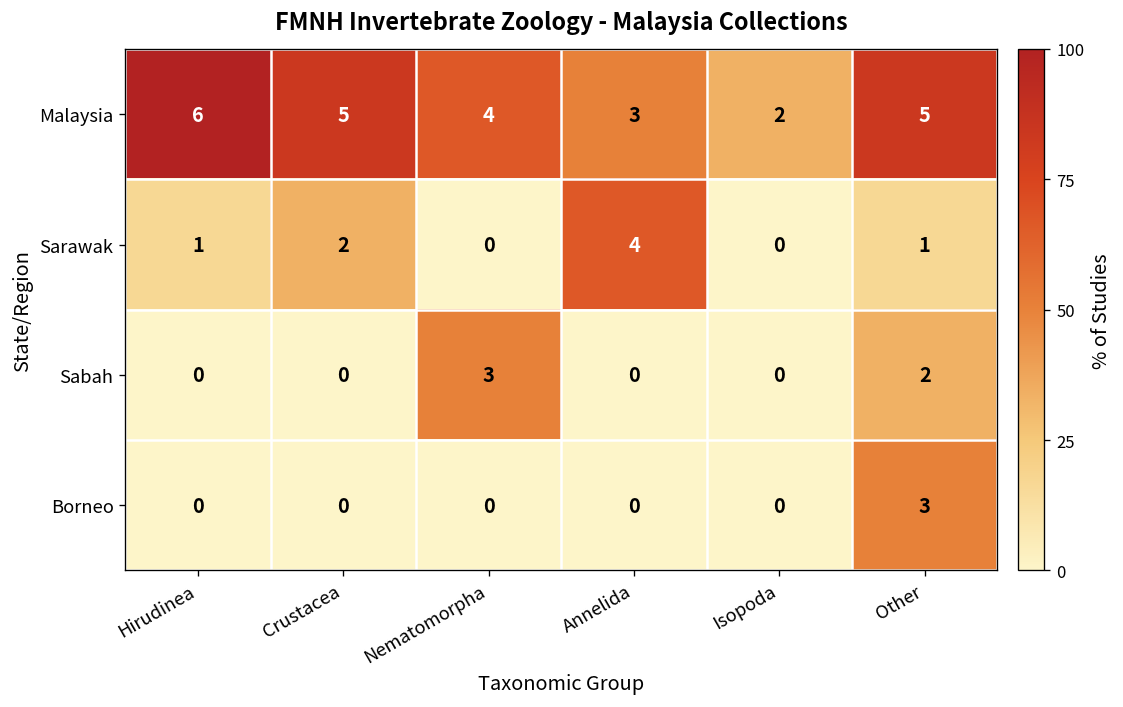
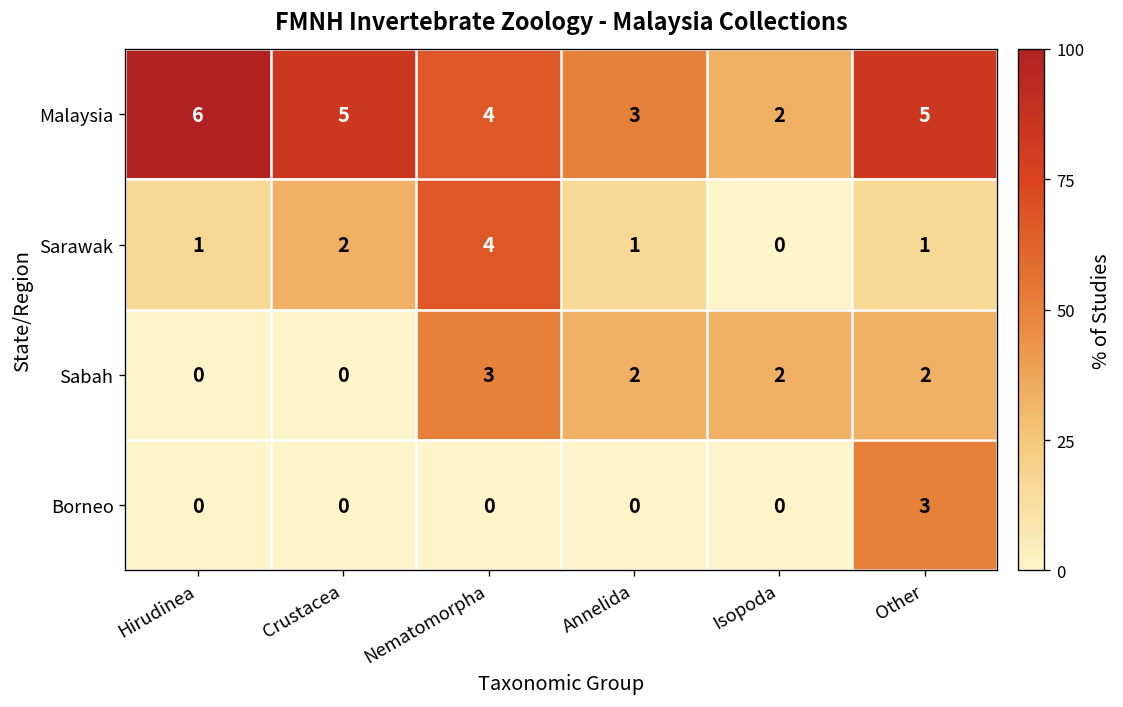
Sarawak, Nematomorpha: 0 -> 4
Sarawak, Annelida: 4 -> 1
Sabah, Annelida: 0 -> 2
Sabah, Isopoda: 0 -> 2
